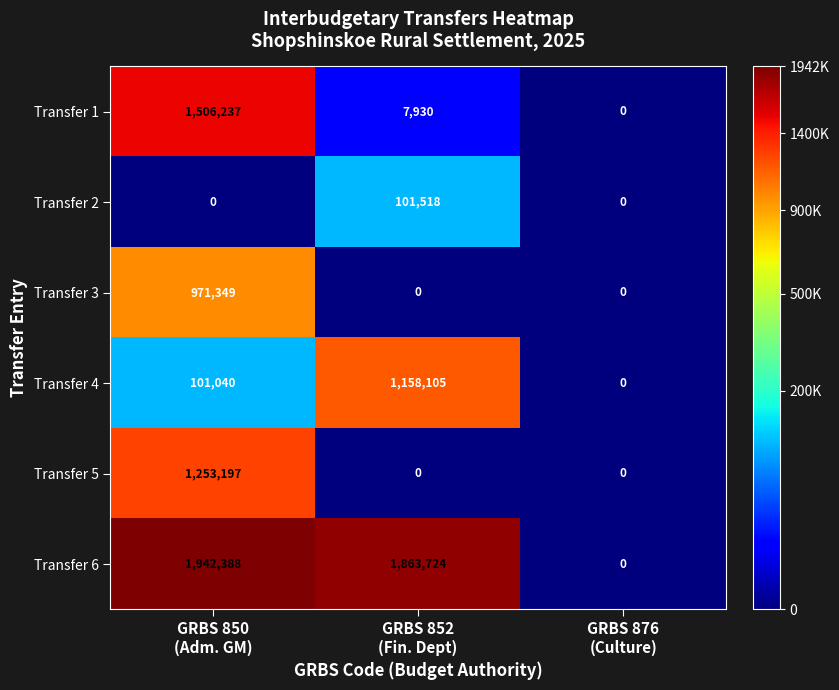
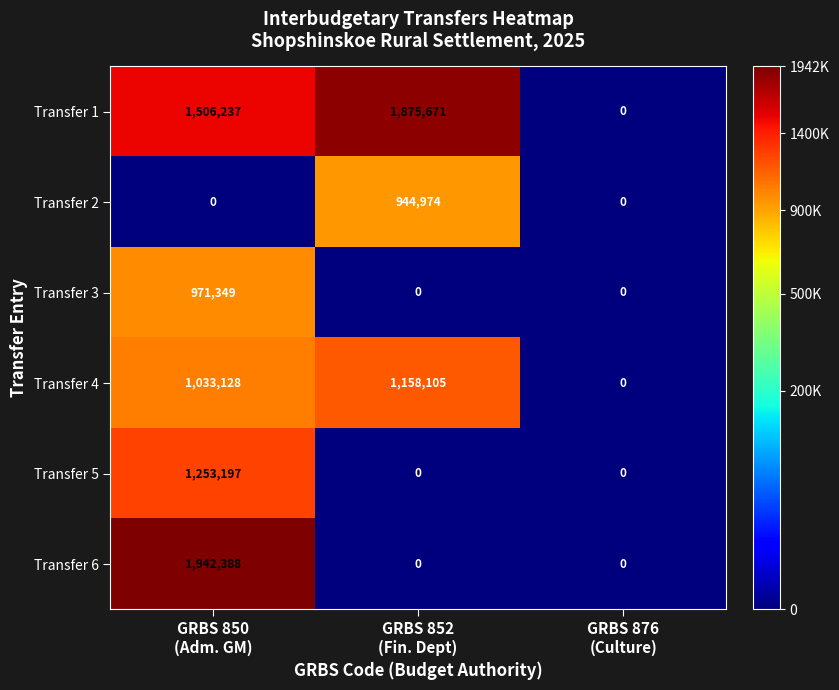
Transfer 1, GRBS 852 (Fin. Dept): 7,930 -> 1,875,671
Transfer 2, GRBS 852 (Fin. Dept): 101,518 -> 944,974
Transfer 4, GRBS 850 (Adm. GM): 101,040 -> 1,033,128
Transfer 6, GRBS 852 (Fin. Dept): 1,863,724 -> 0
